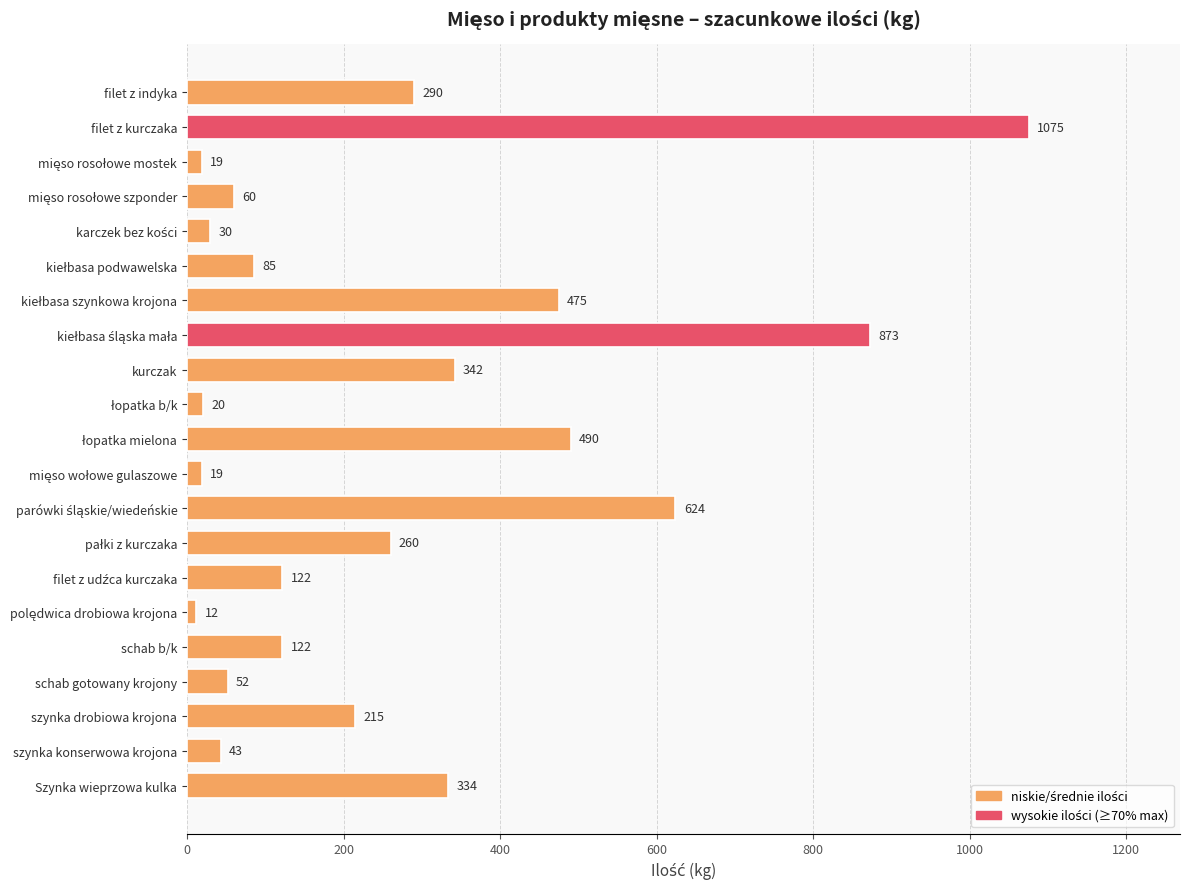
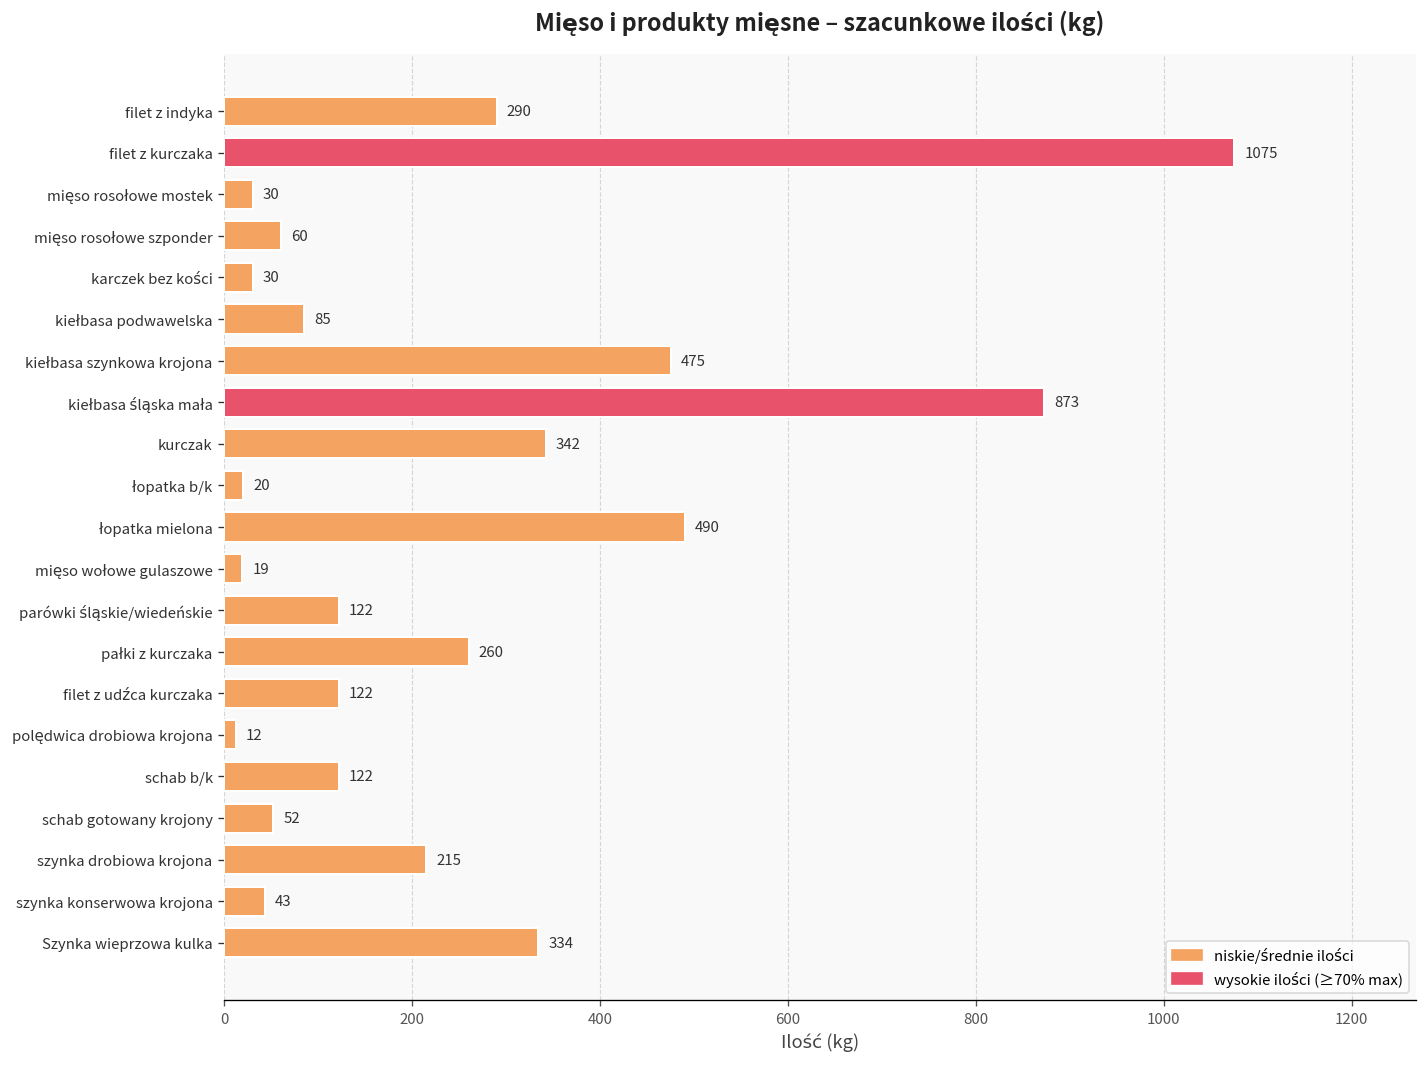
mięso rosołowe mostek: 19 -> 30
parówki śląskie/wiedeńskie: 624 -> 122
